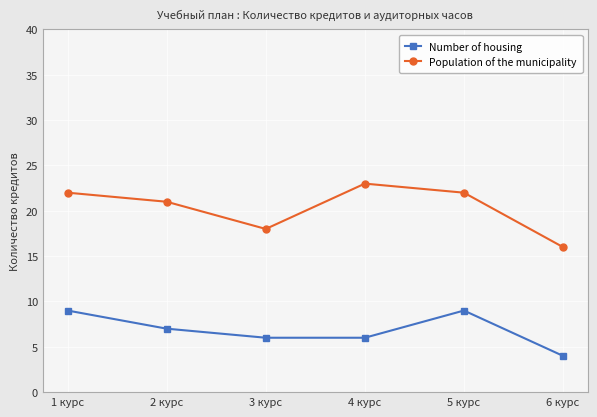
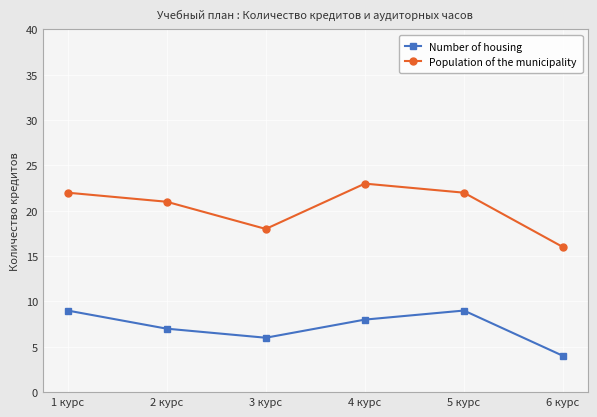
Number of housing, 4 курс: 6 -> 8
